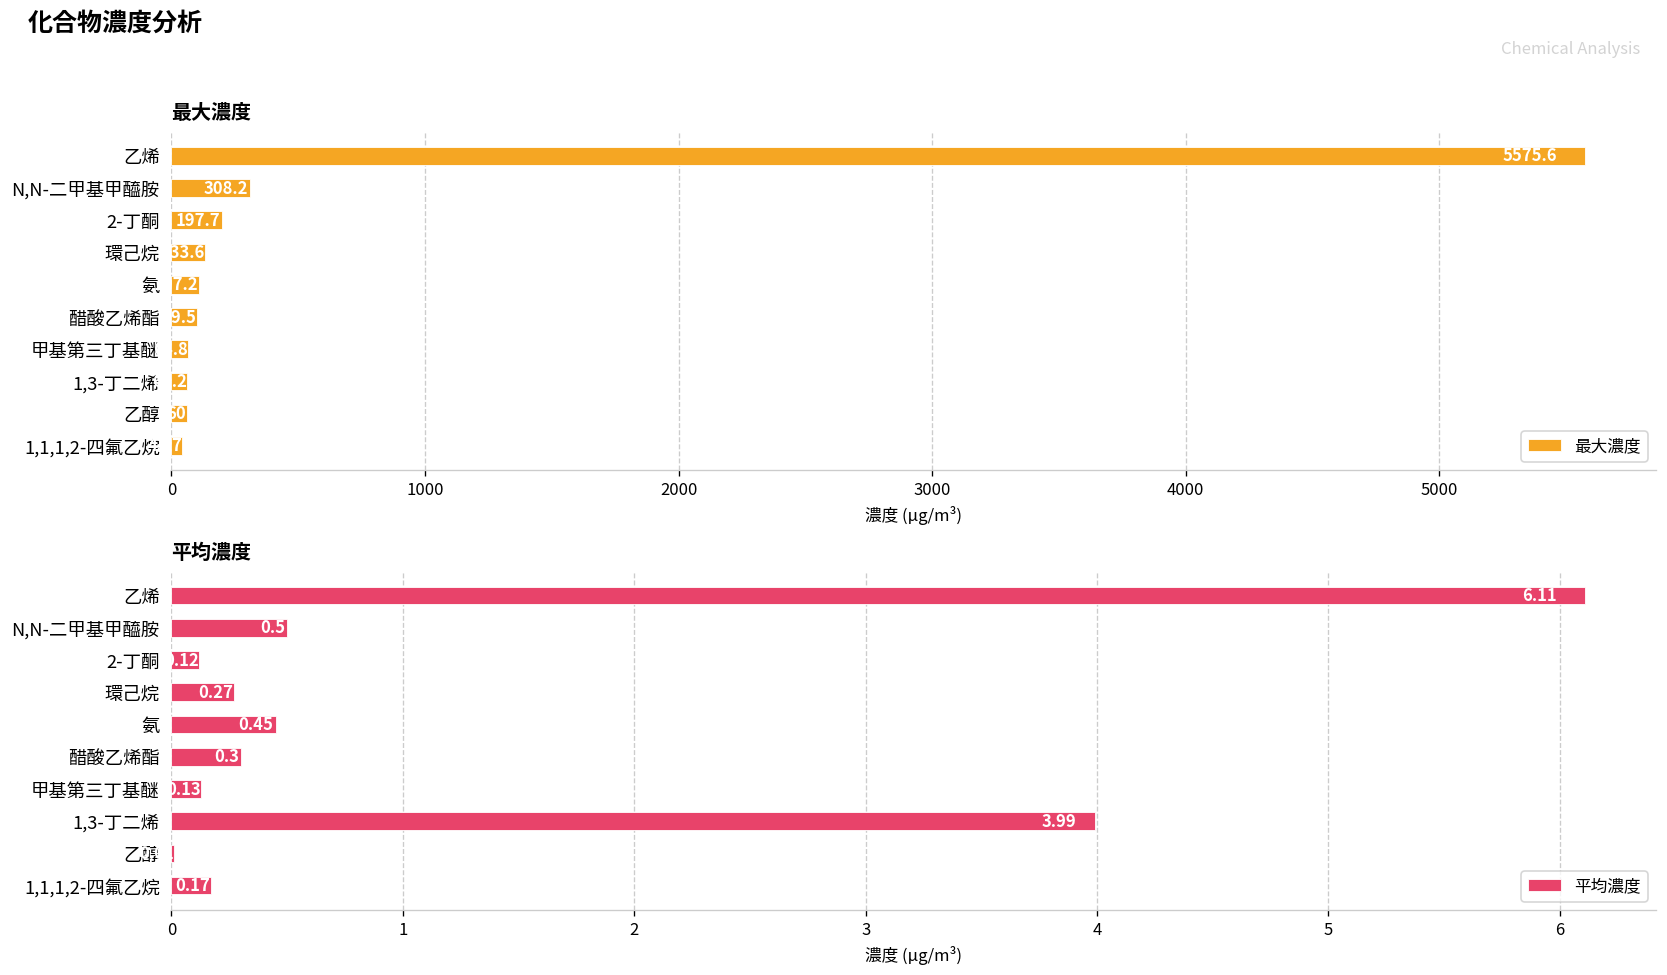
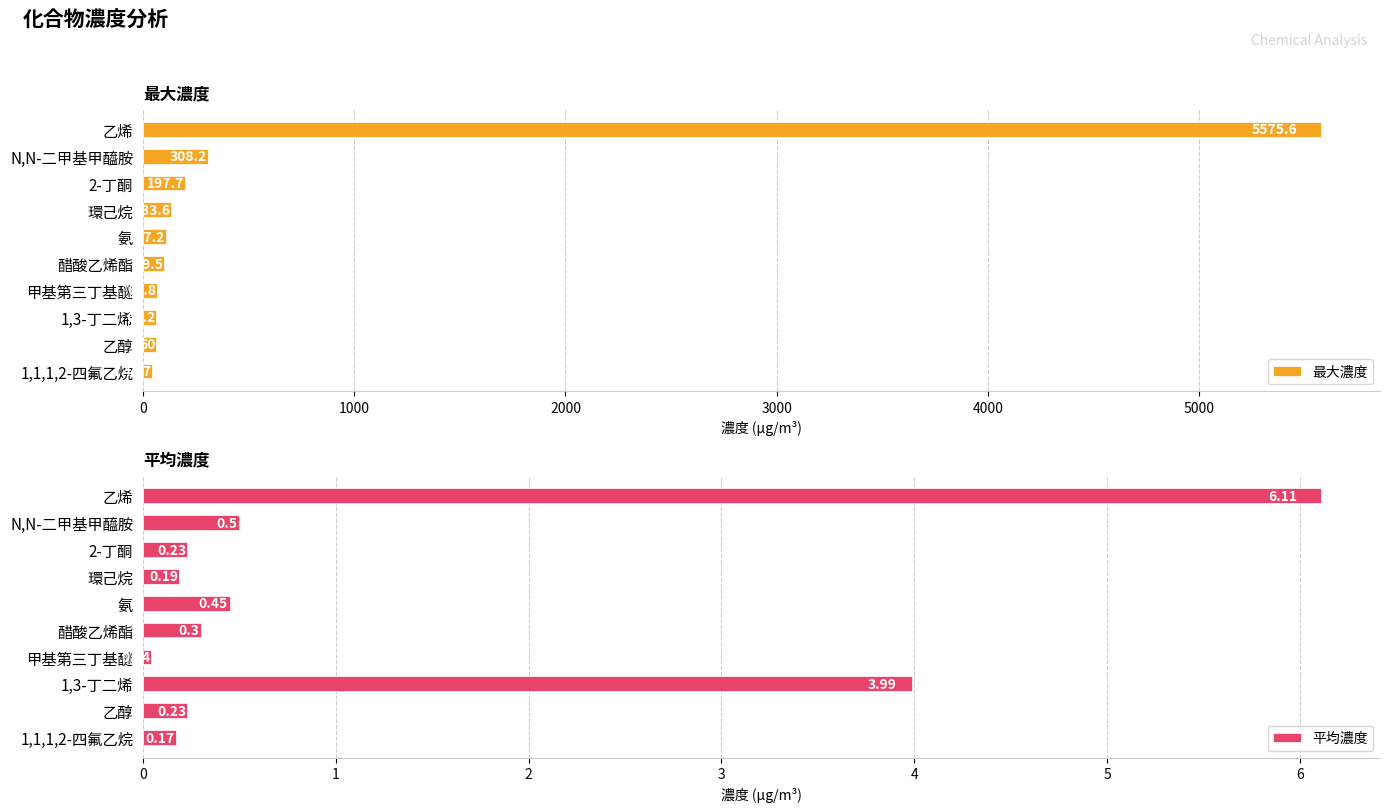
平均濃度, 2-丁酮: 0.12 -> 0.23
平均濃度, 環己烷: 0.27 -> 0.19
平均濃度, 甲基第三丁基醚: 0.13 -> 0.04
平均濃度, 乙醇: 0.01 -> 0.23
